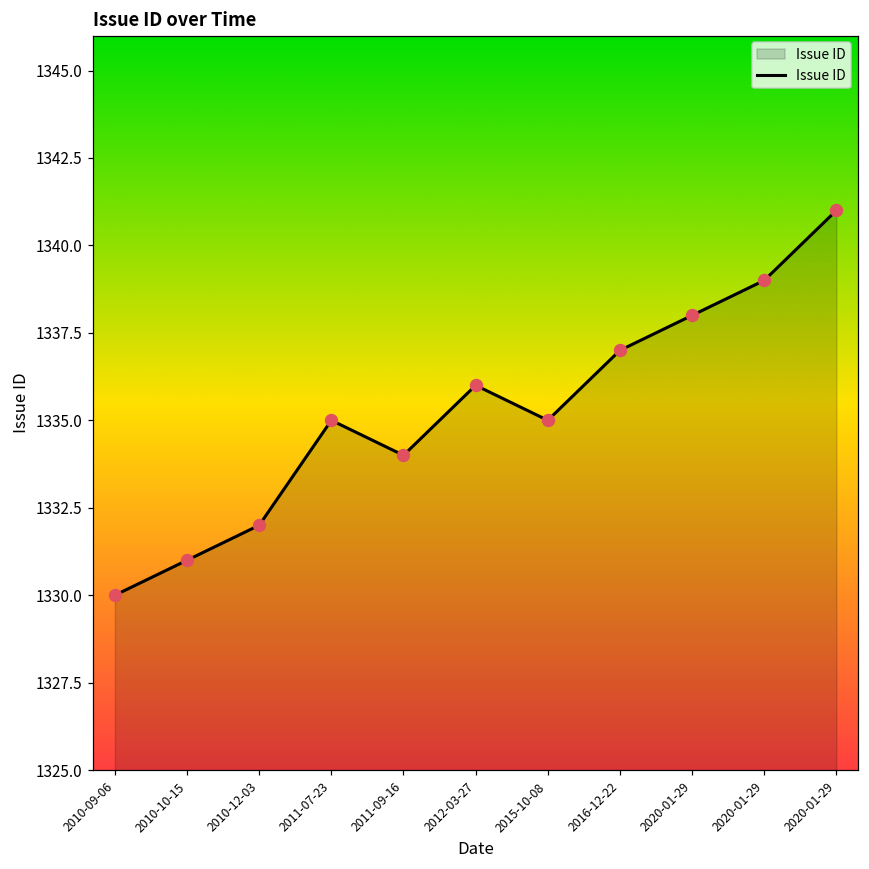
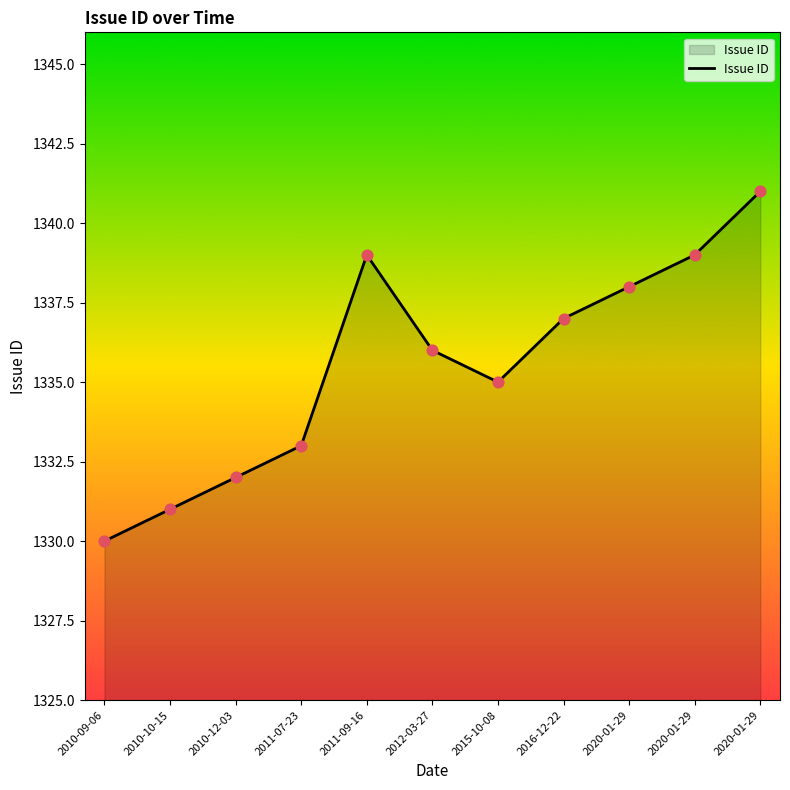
2011-07-23: 1335 -> 1333
2011-09-16: 1334 -> 1339
